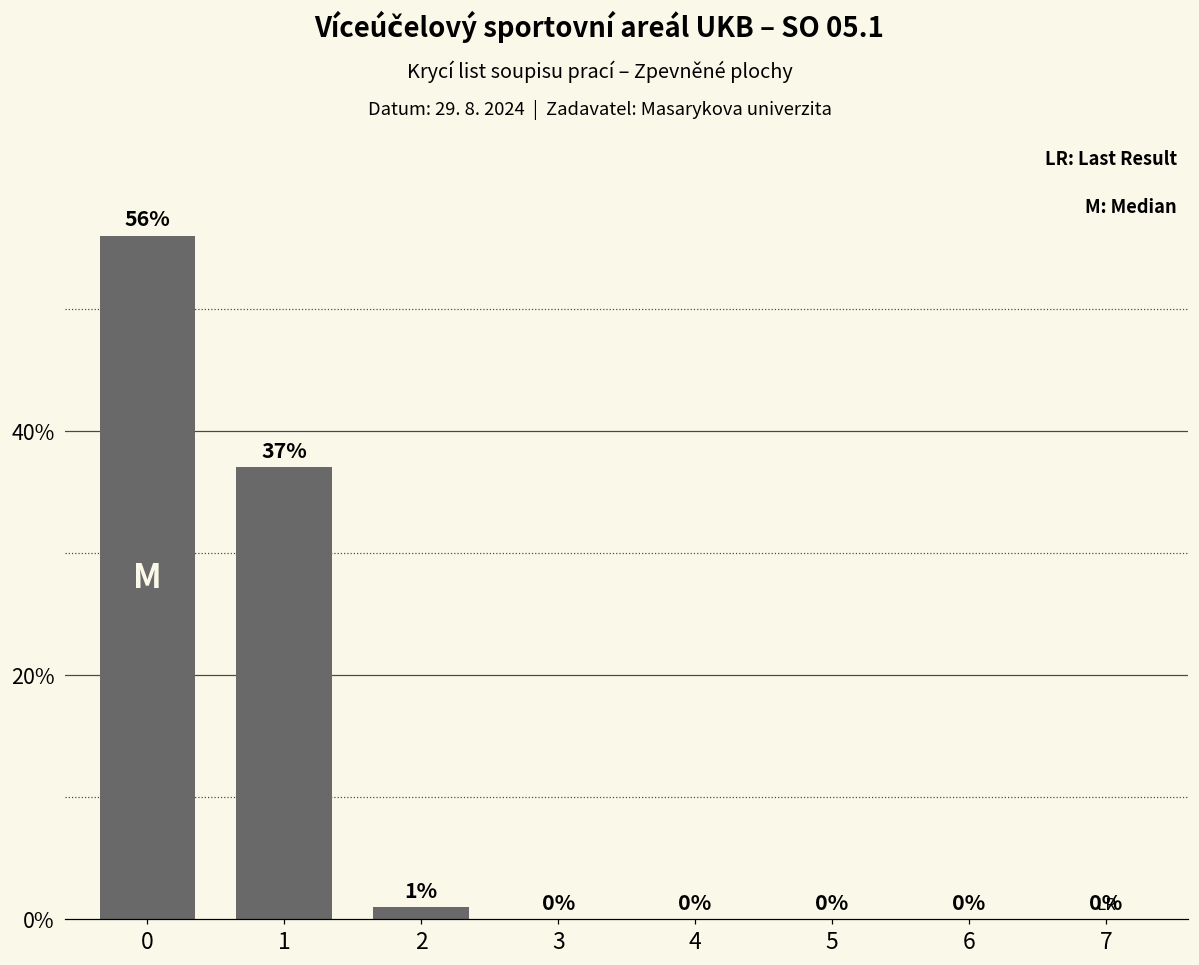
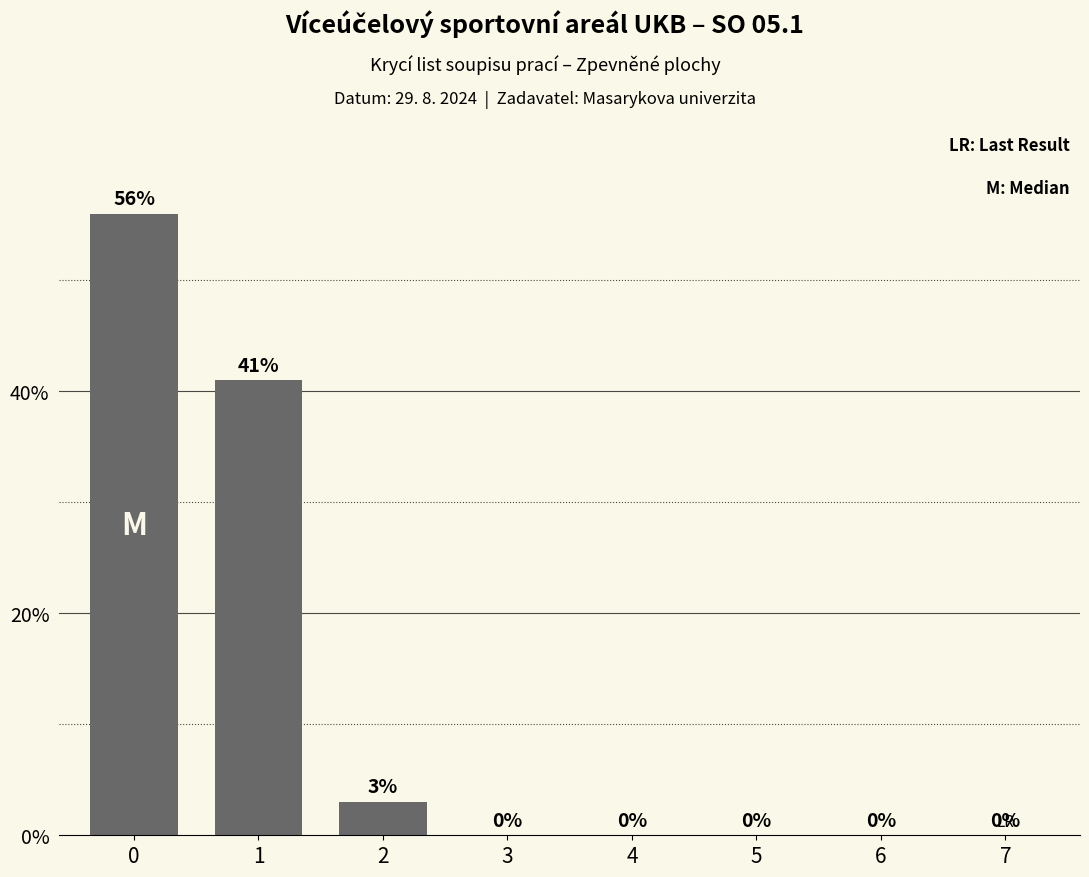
1: 37% -> 41%
2: 1% -> 3%
